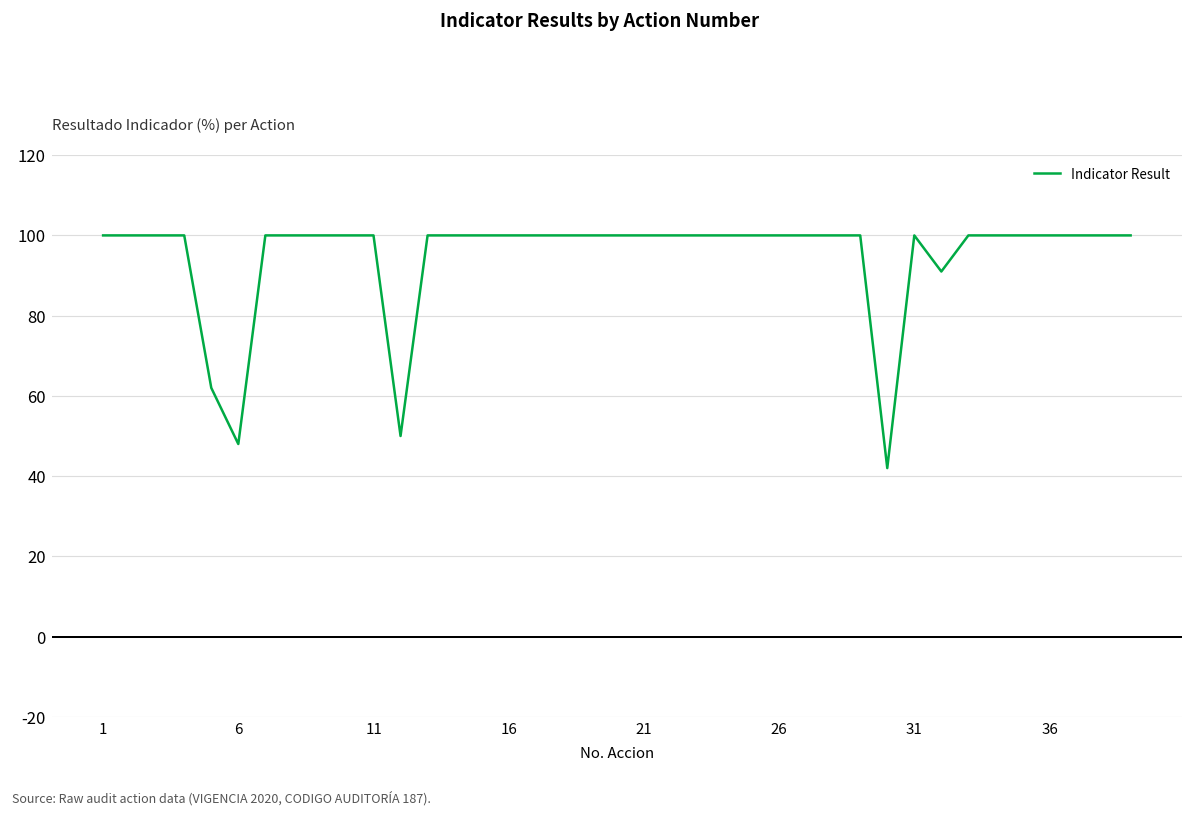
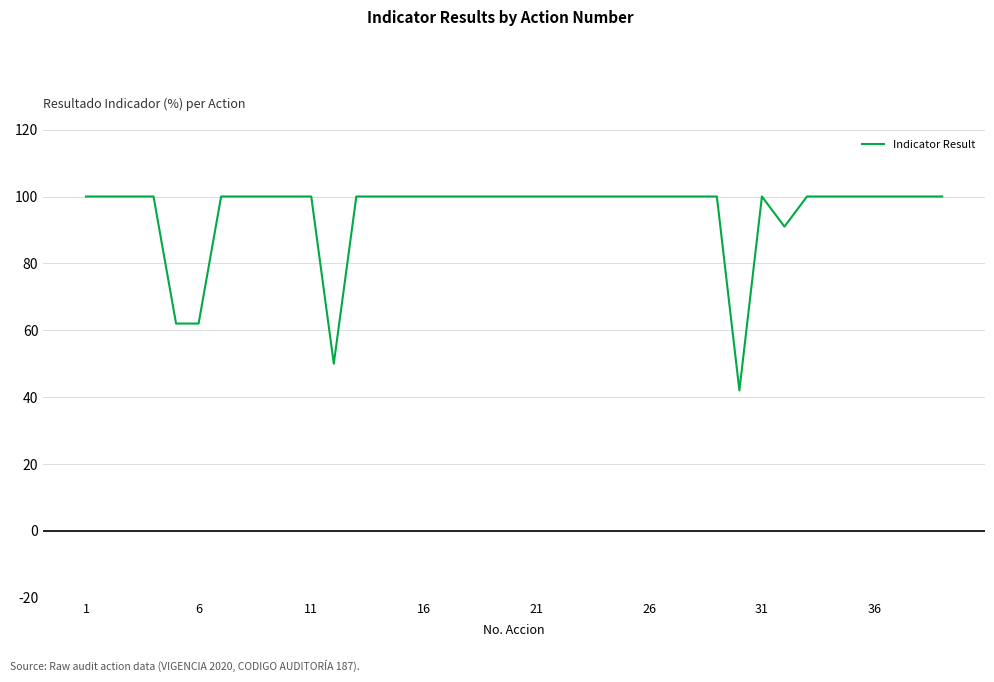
6: 48 -> 62
